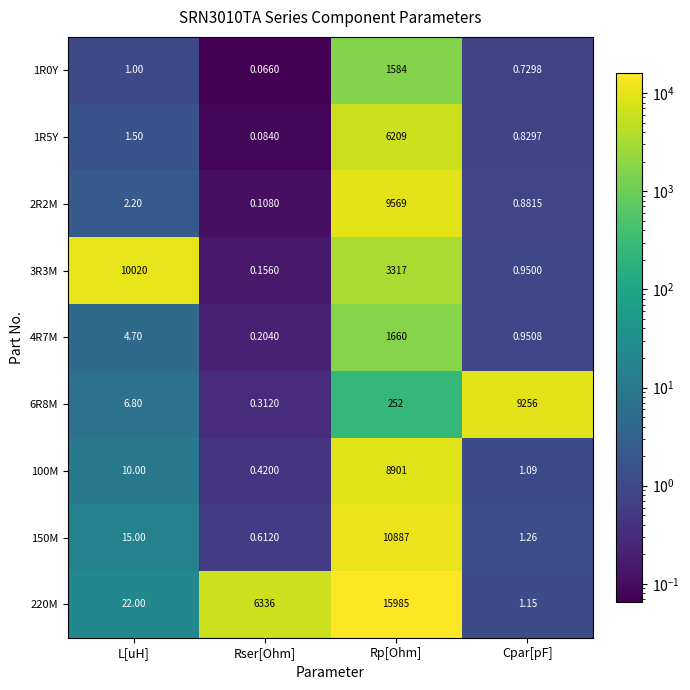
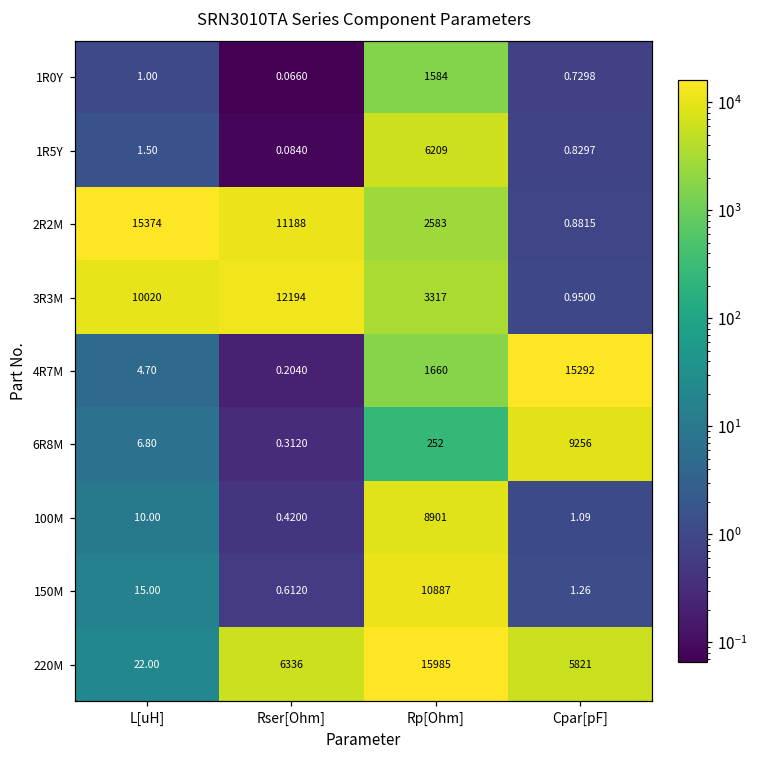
2R2M, L[uH]: 2.20 -> 15374
2R2M, Rser[Ohm]: 0.1080 -> 11188
2R2M, Rp[Ohm]: 9569 -> 2583
3R3M, Rser[Ohm]: 0.1560 -> 12194
4R7M, Cpar[pF]: 0.9508 -> 15292
220M, Cpar[pF]: 1.15 -> 5821
